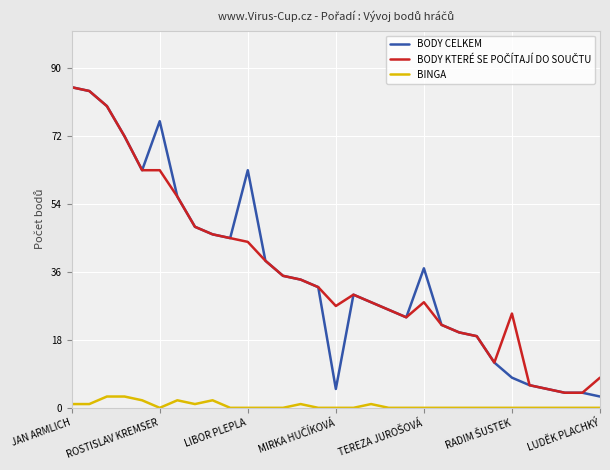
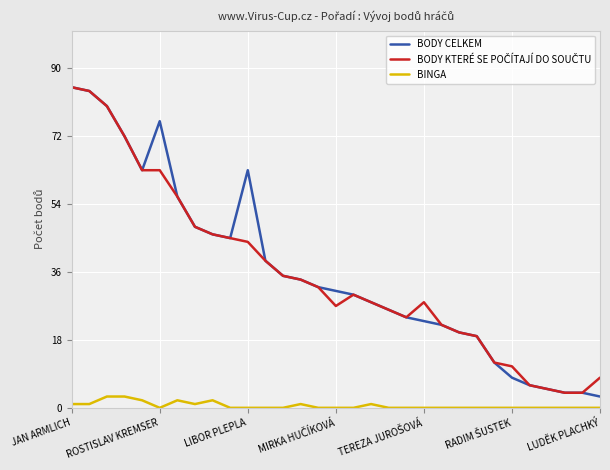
BODY CELKEM, MIRKA HUČÍKOVÁ: 5 -> 31
BODY CELKEM, TEREZA JUROŠOVÁ: 37 -> 23
BODY KTERÉ SE POČÍTAJÍ DO SOUČTU, RADIM ŠUSTEK: 25 -> 11
